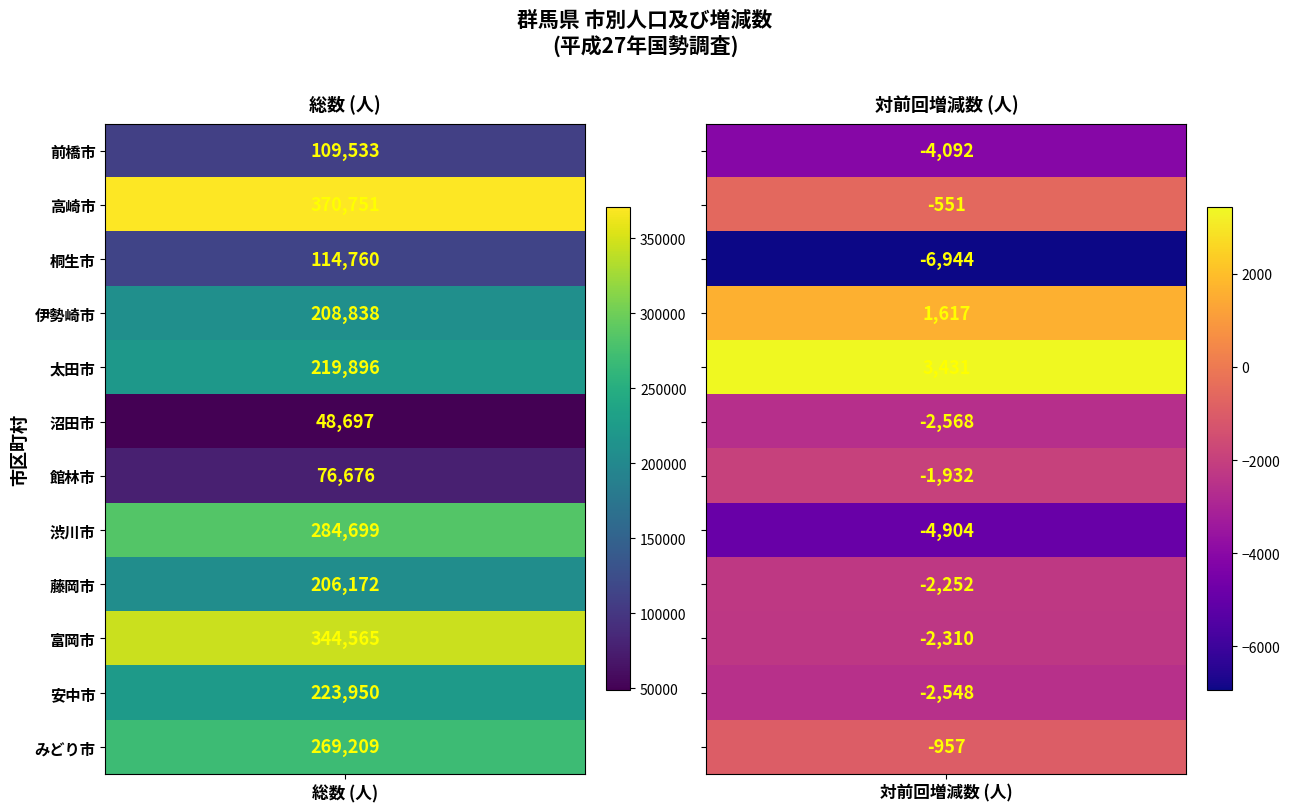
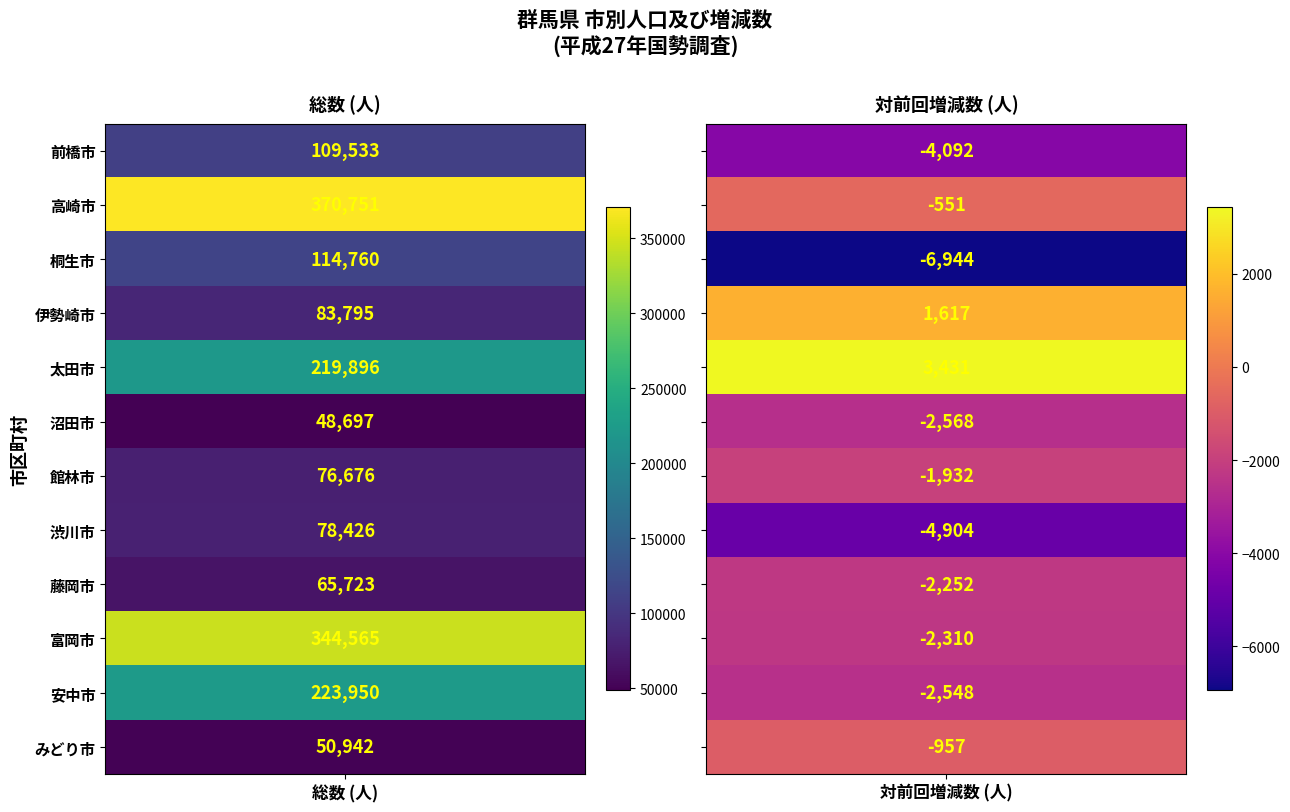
総数 (人), 伊勢崎市, 総数 (人): 208,838 -> 83,795
総数 (人), 渋川市, 総数 (人): 284,699 -> 78,426
総数 (人), 藤岡市, 総数 (人): 206,172 -> 65,723
総数 (人), みどり市, 総数 (人): 269,209 -> 50,942
